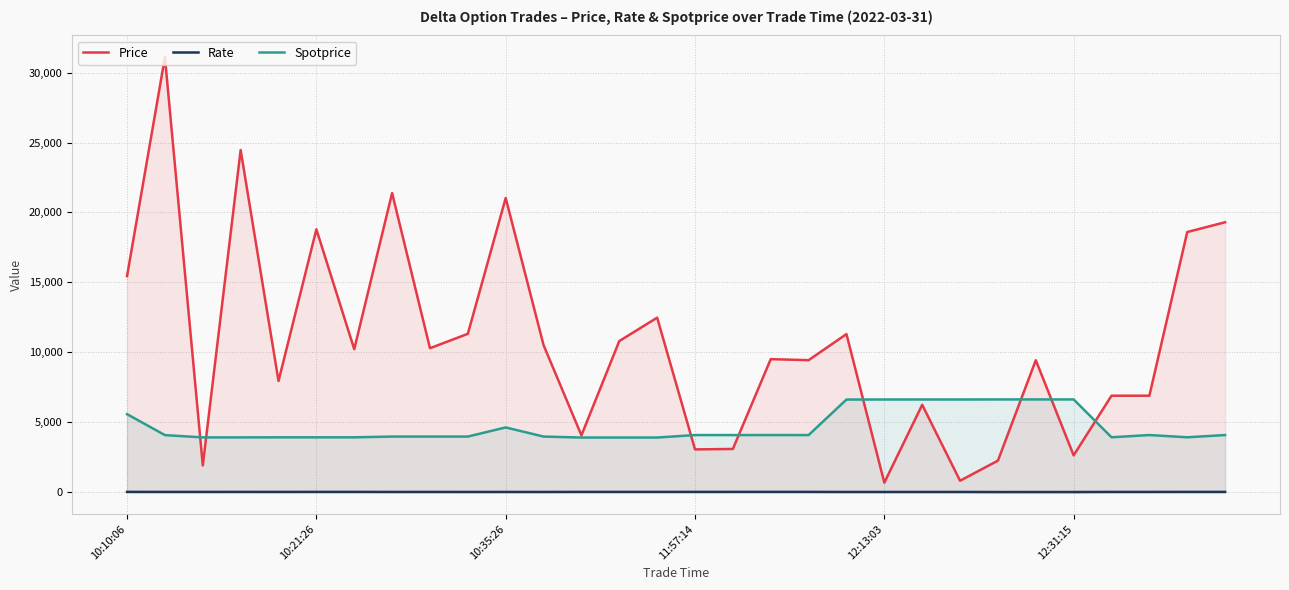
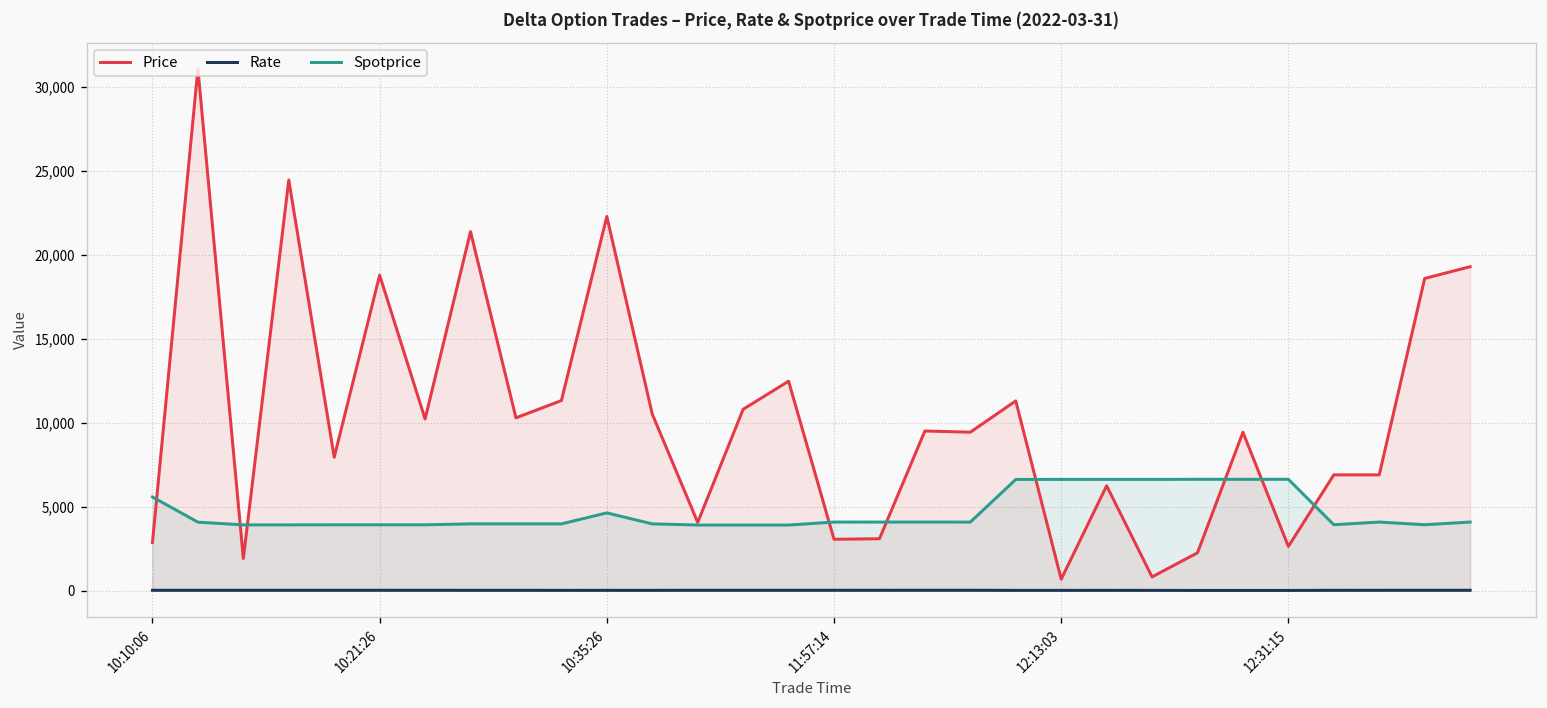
Price, 10:10:06: 15,500 -> 2,900
Price, 10:35:26: 21,000 -> 22,300
